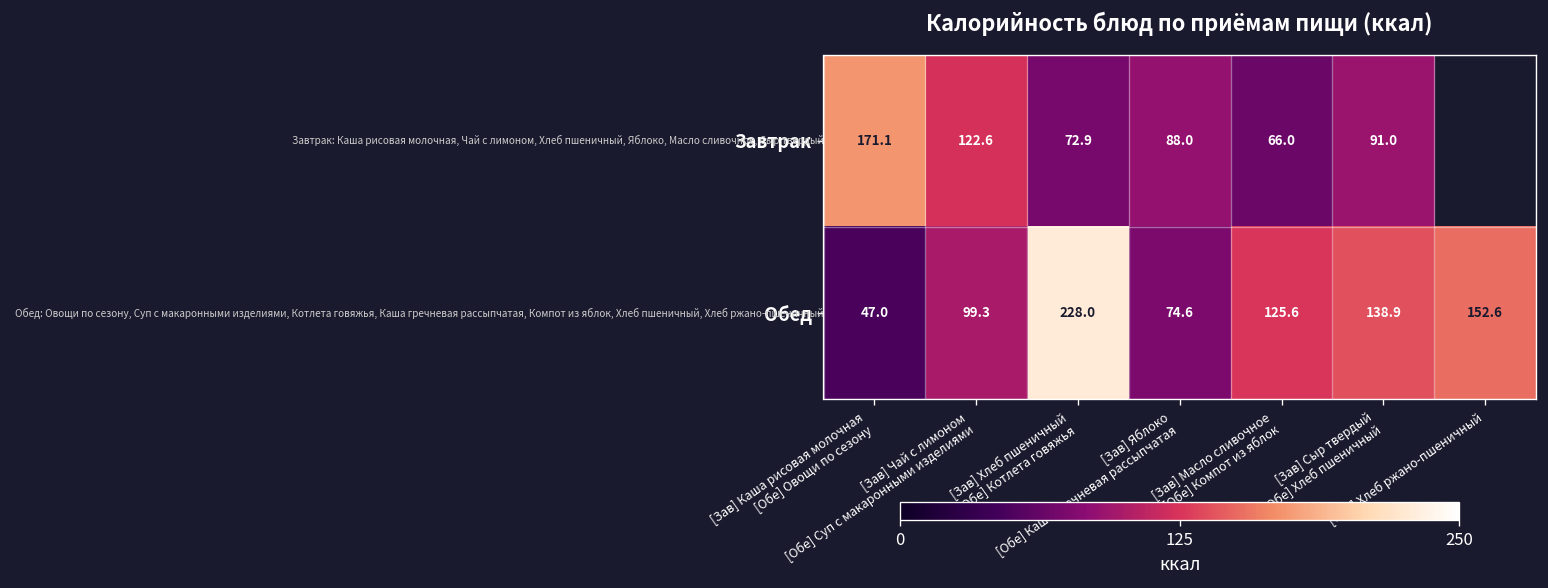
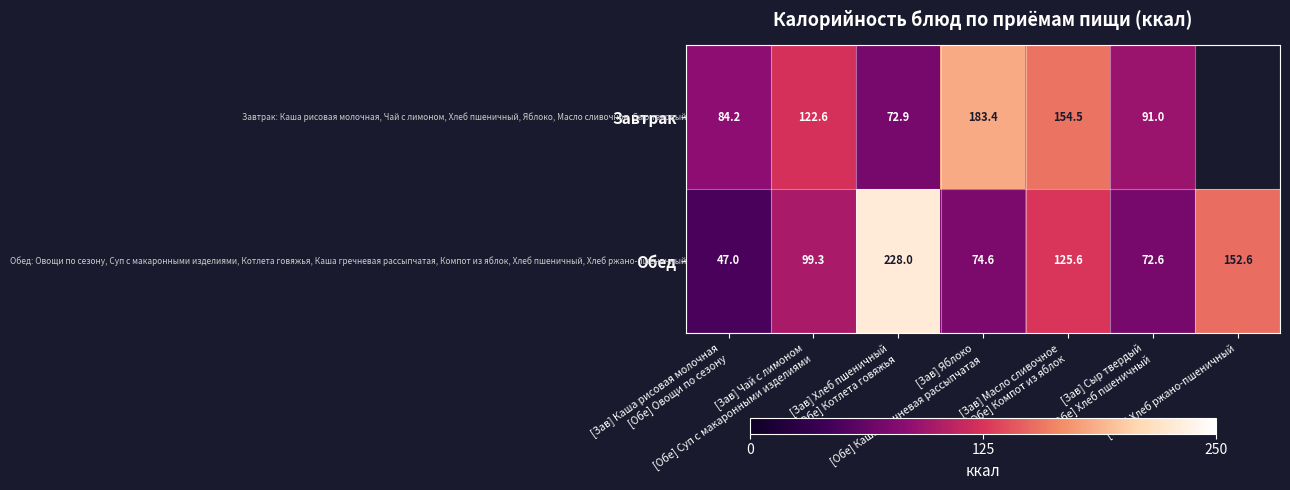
Завтрак, [Зав] Каша рисовая молочная [Обе] Овощи по сезону: 171.1 -> 84.2
Завтрак, [Зав] Яблоко [Обе] Каша гречневая рассыпчатая: 88.0 -> 183.4
Завтрак, [Зав] Масло сливочное [Обе] Компот из яблок: 66.0 -> 154.5
Обед, [Зав] Сыр твердый [Обе] Хлеб пшеничный: 138.9 -> 72.6
